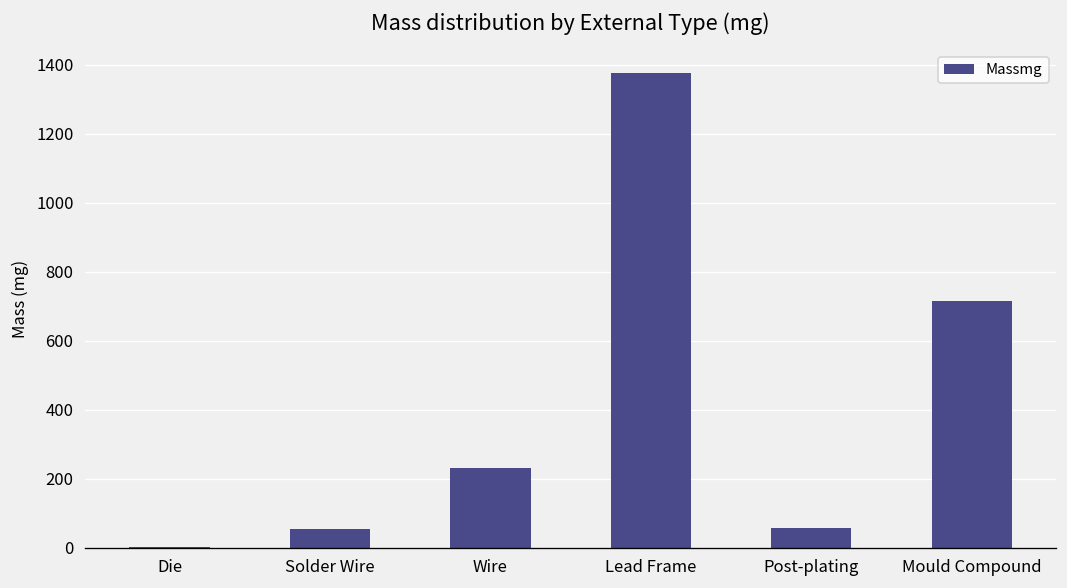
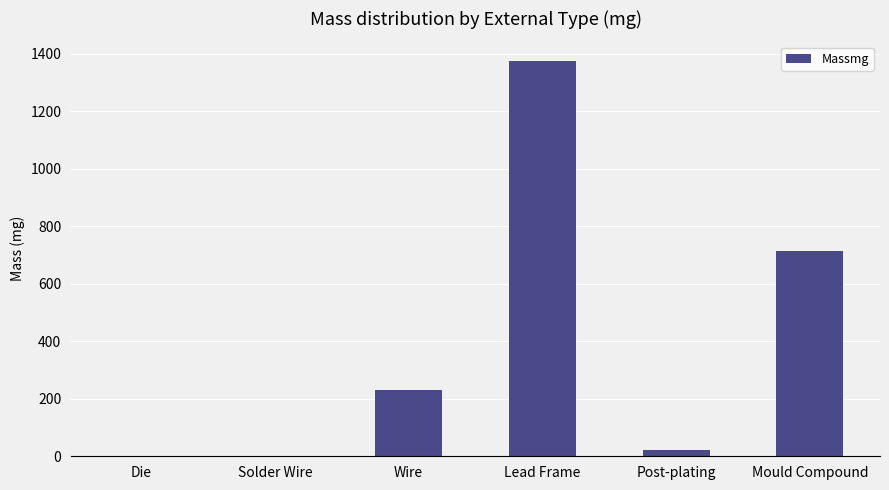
Solder Wire: 50 -> 0
Post-plating: 60 -> 20
